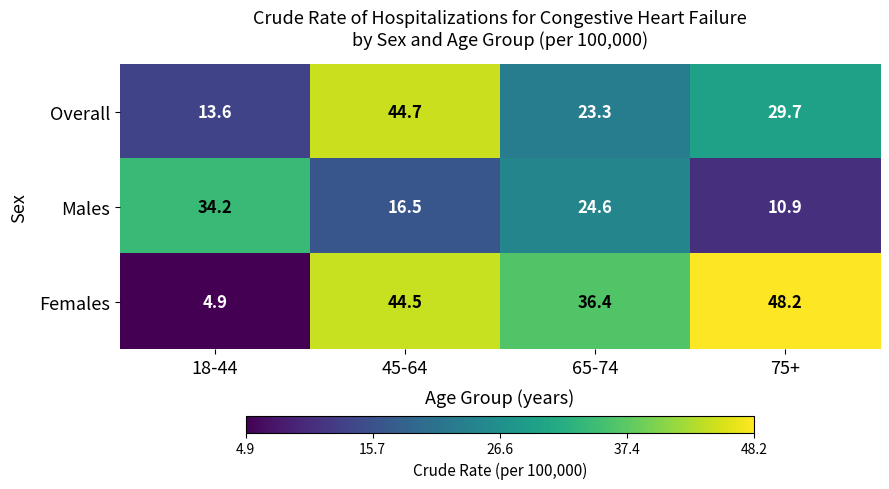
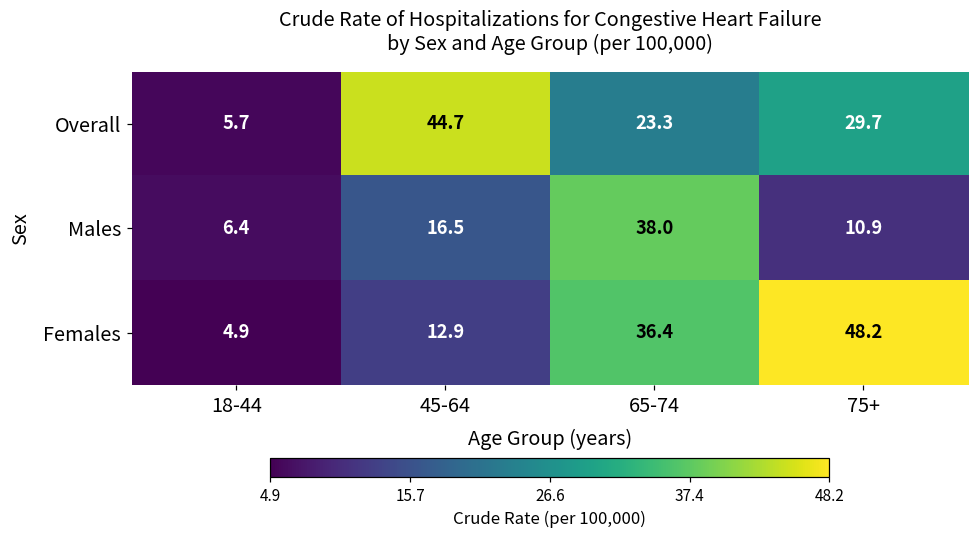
Overall, 18-44: 13.6 -> 5.7
Males, 18-44: 34.2 -> 6.4
Males, 65-74: 24.6 -> 38.0
Females, 45-64: 44.5 -> 12.9
